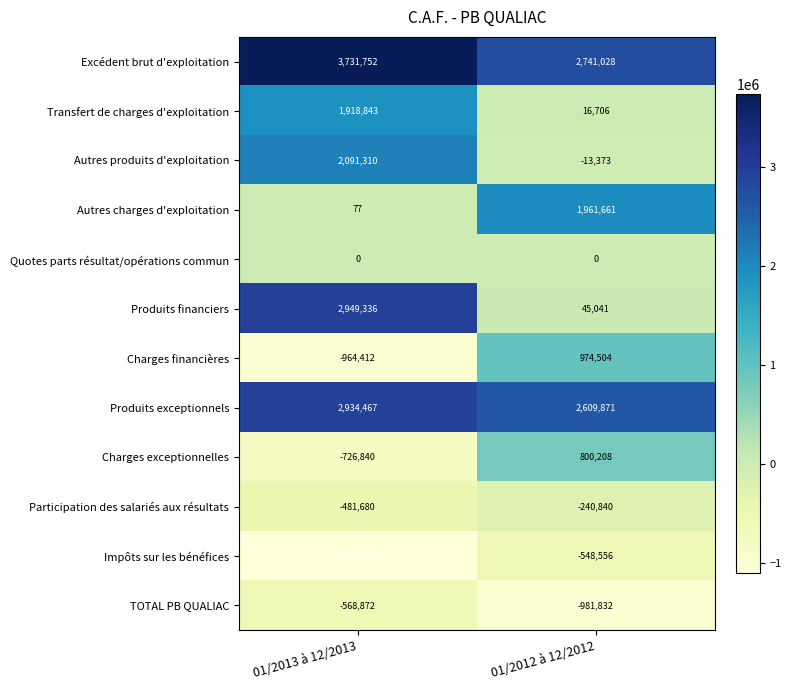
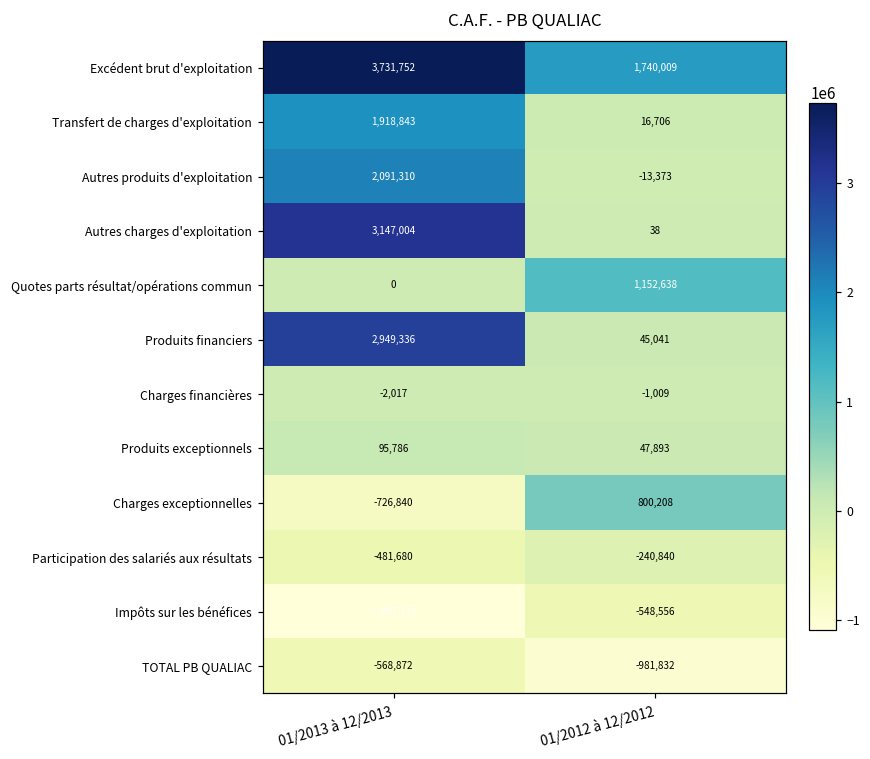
Excédent brut d'exploitation, 01/2012 à 12/2012: 2,741,028 -> 1,740,009
Autres charges d'exploitation, 01/2013 à 12/2013: 77 -> 3,147,004
Autres charges d'exploitation, 01/2012 à 12/2012: 1,961,661 -> 38
Quotes parts résultat/opérations commun, 01/2012 à 12/2012: 0 -> 1,152,638
Charges financières, 01/2013 à 12/2013: -964,412 -> -2,017
Charges financières, 01/2012 à 12/2012: 974,504 -> -1,009
Produits exceptionnels, 01/2013 à 12/2013: 2,934,467 -> 95,786
Produits exceptionnels, 01/2012 à 12/2012: 2,609,871 -> 47,893
